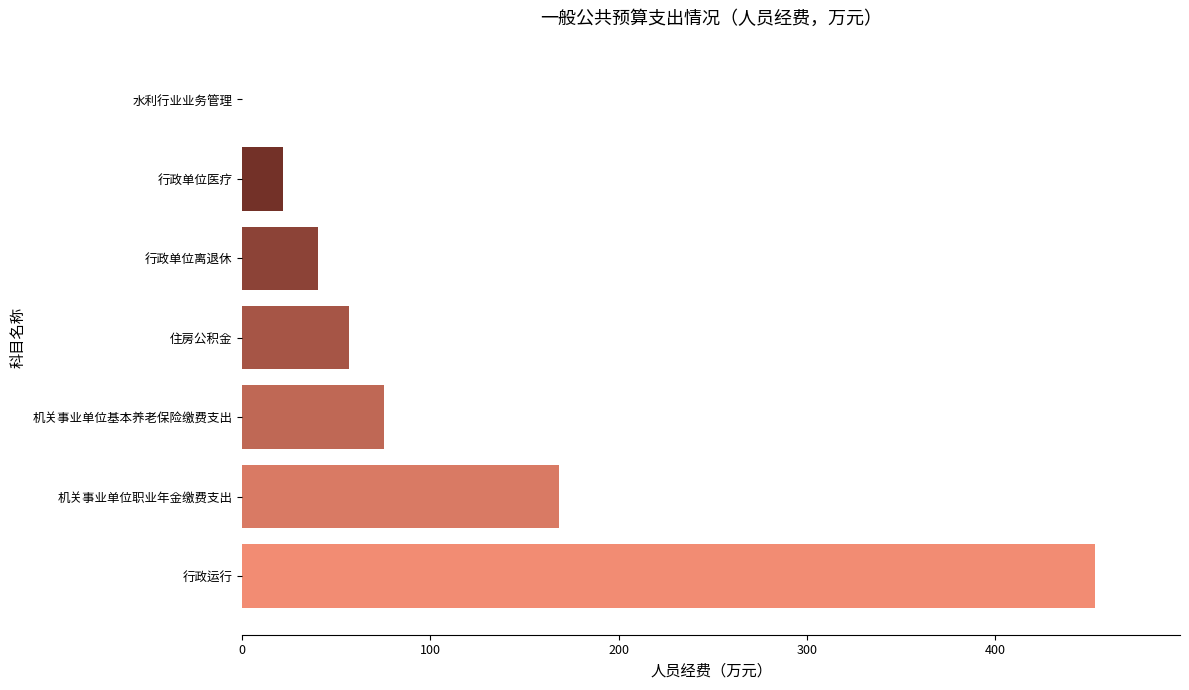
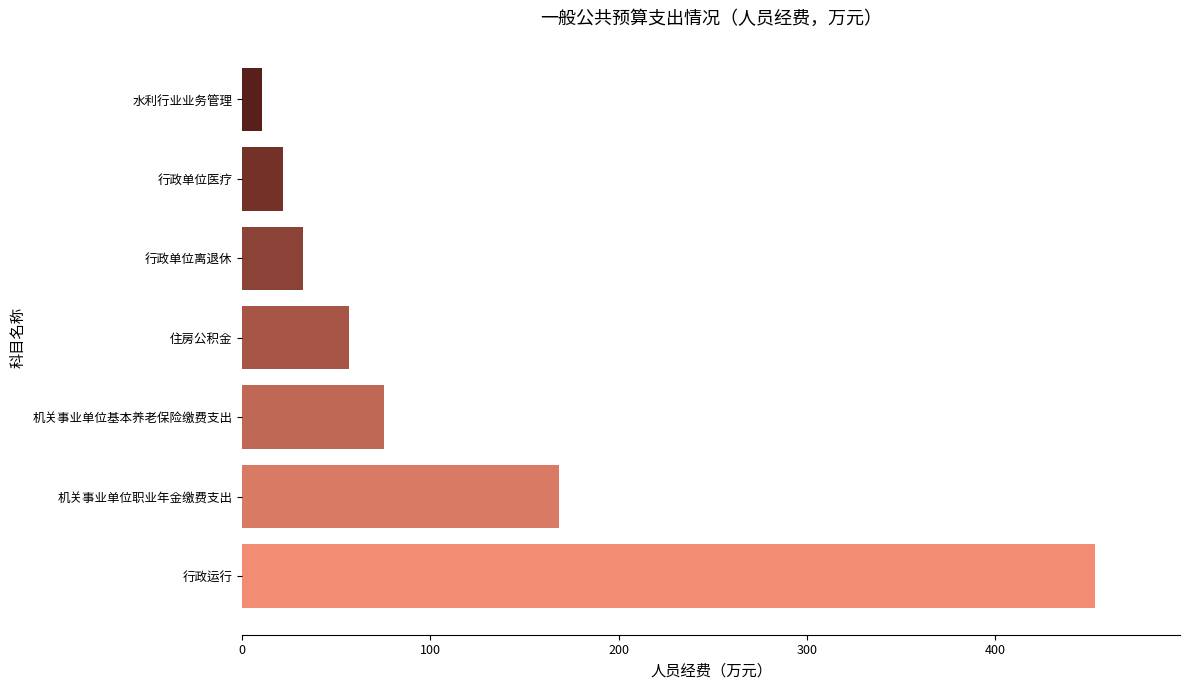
水利行业业务管理: 0 -> 11
行政单位离退休: 40 -> 32
